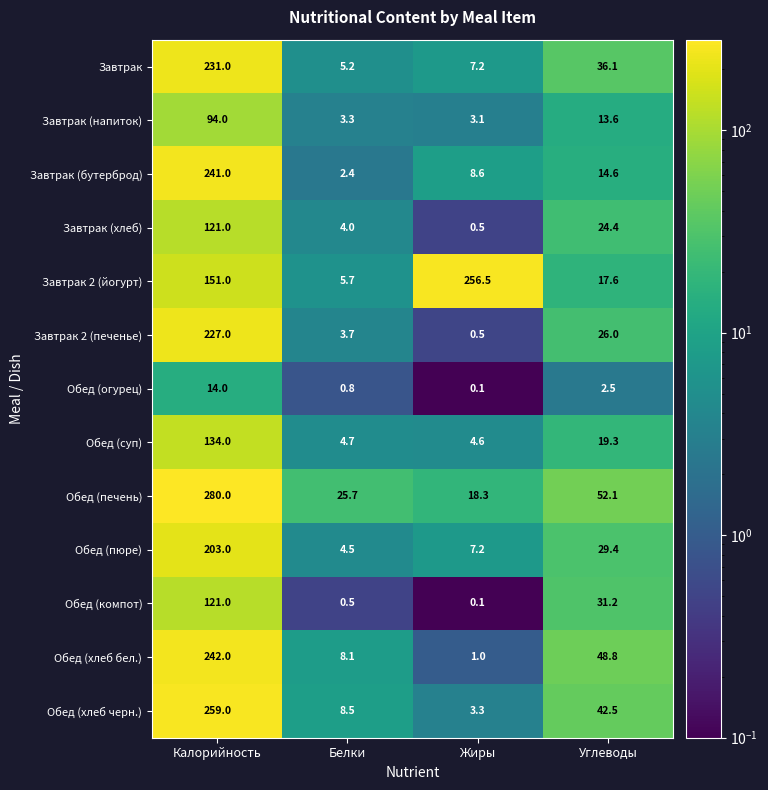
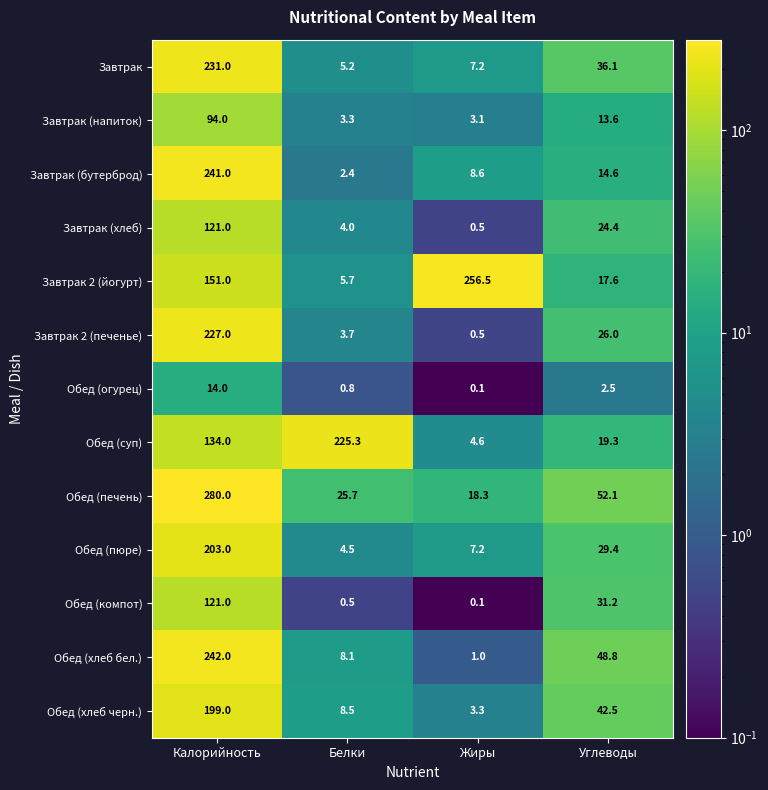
Обед (суп), Белки: 4.7 -> 225.3
Обед (хлеб черн.), Калорийность: 259.0 -> 199.0
